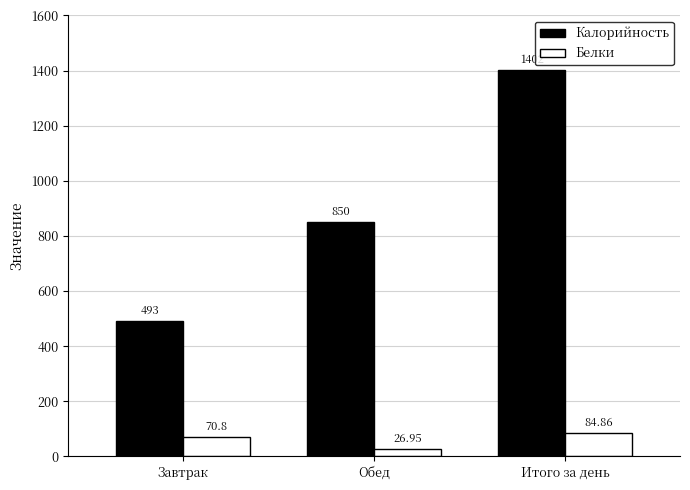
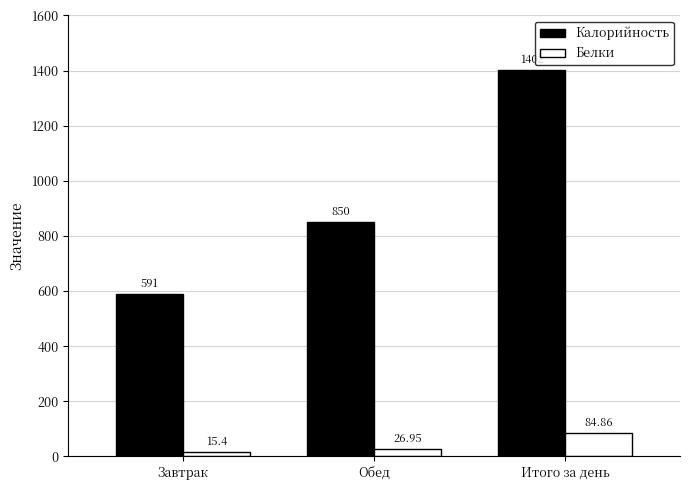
Калорийность, Завтрак: 493 -> 591
Белки, Завтрак: 70.8 -> 15.4
